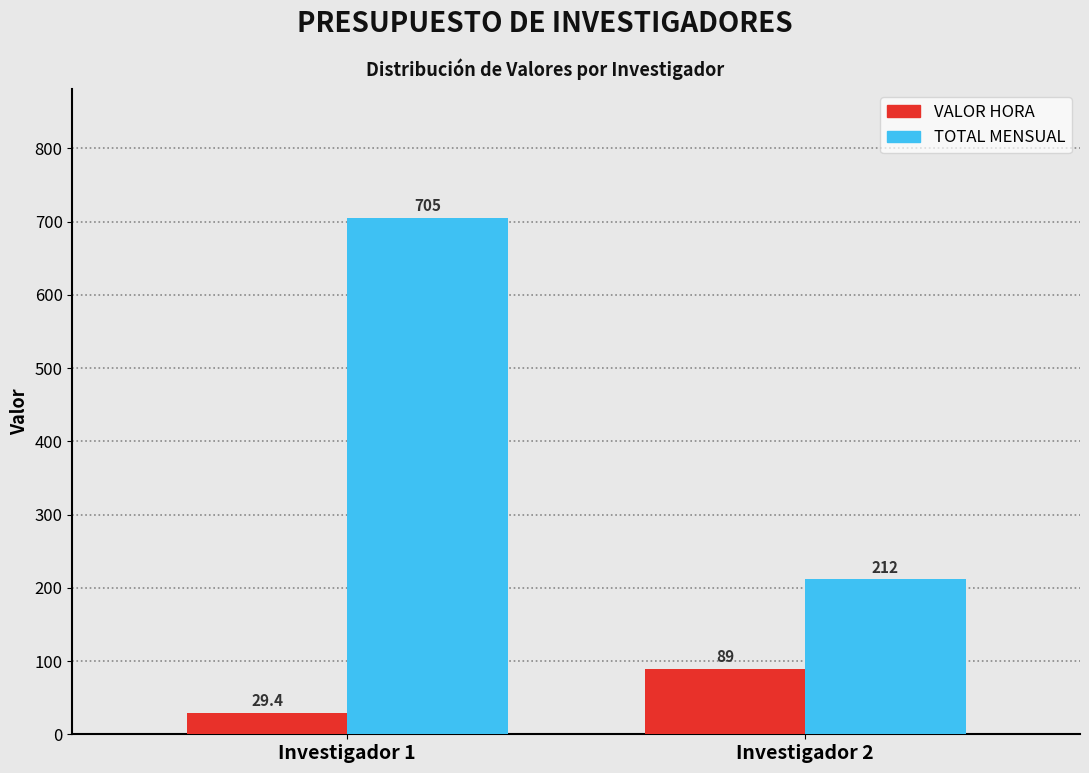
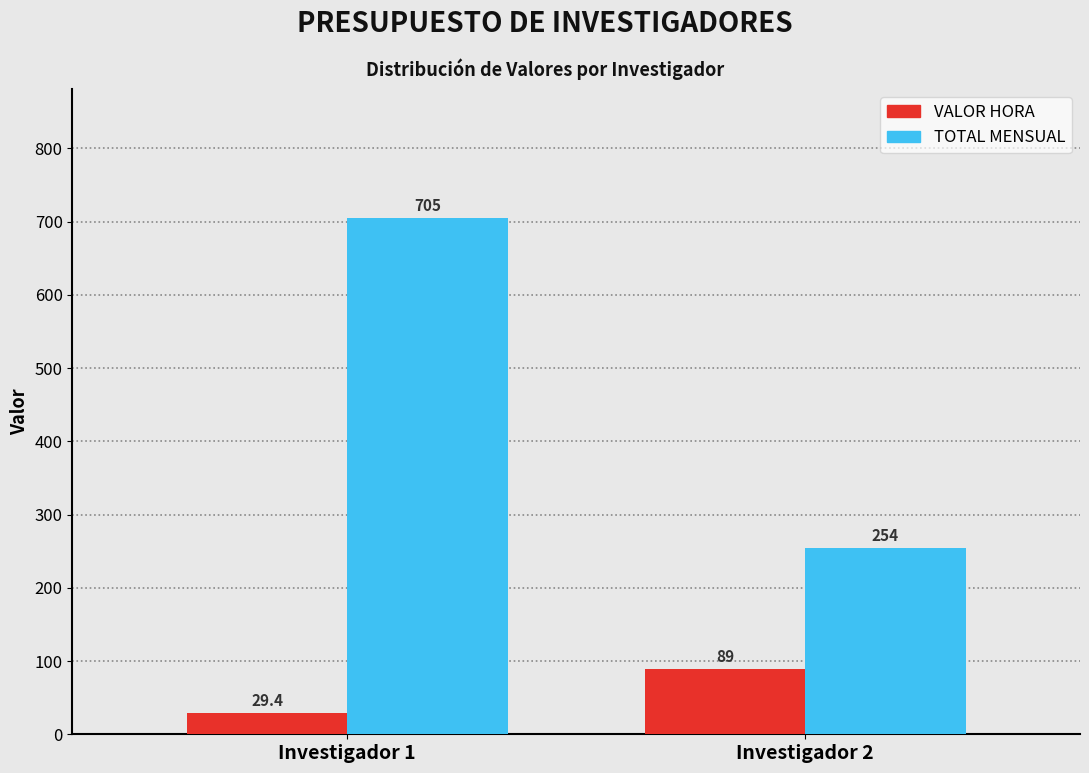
TOTAL MENSUAL, Investigador 2: 212 -> 254
